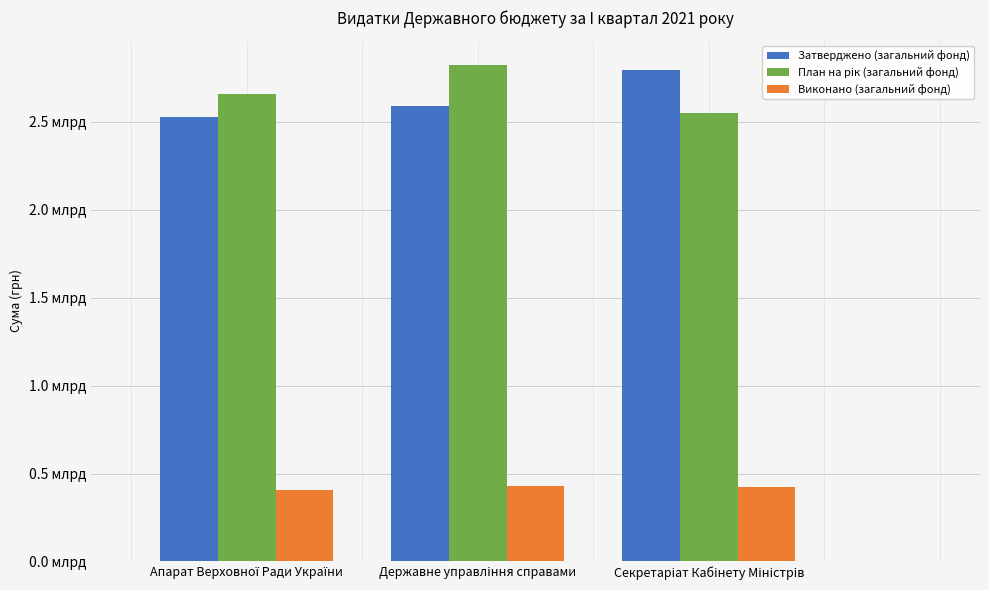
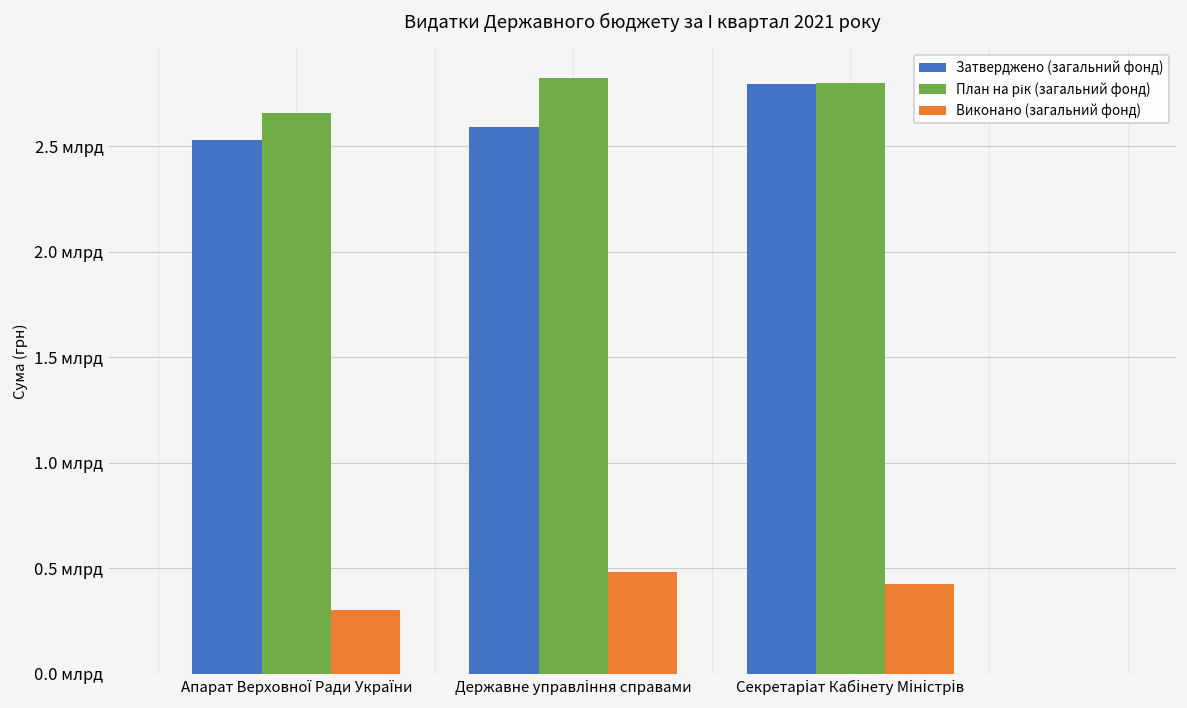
Виконано (загальний фонд), Апарат Верховної Ради України: 0.40 млрд -> 0.30 млрд
Виконано (загальний фонд), Державне управління справами: 0.43 млрд -> 0.48 млрд
План на рік (загальний фонд), Секретаріат Кабінету Міністрів: 2.55 млрд -> 2.80 млрд
